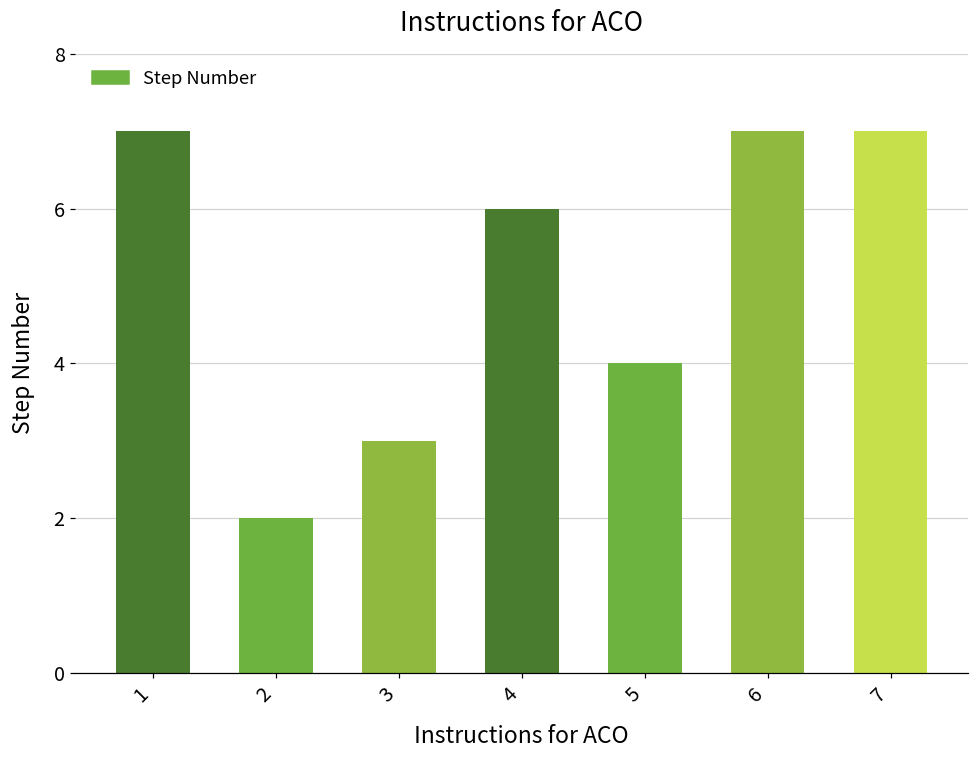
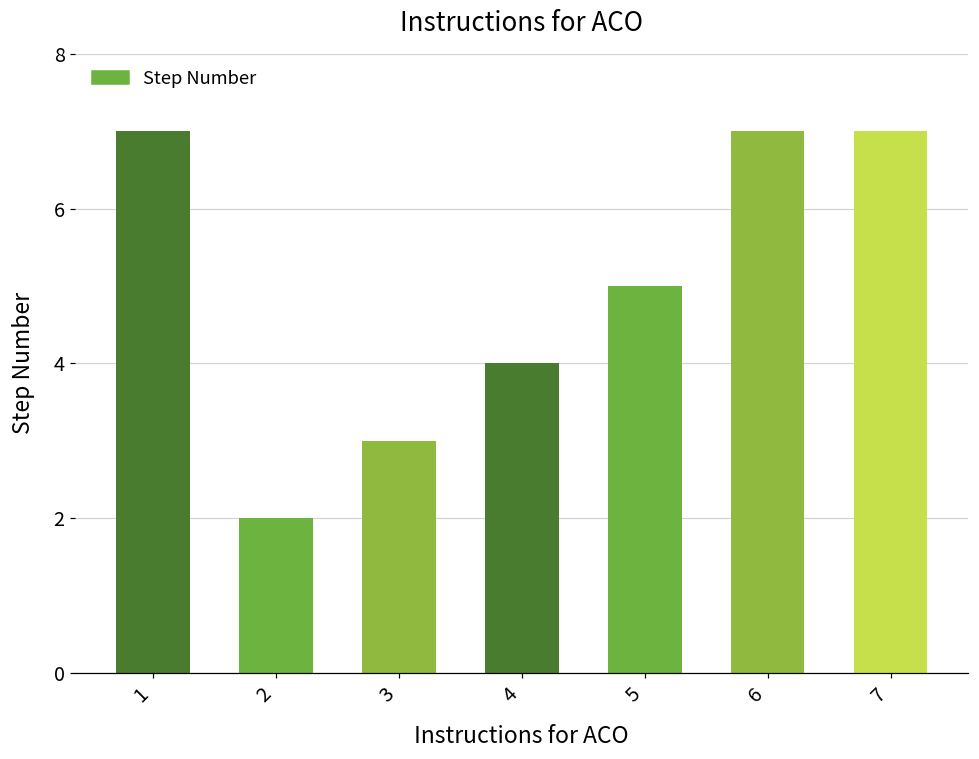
4: 6 -> 4
5: 4 -> 5
